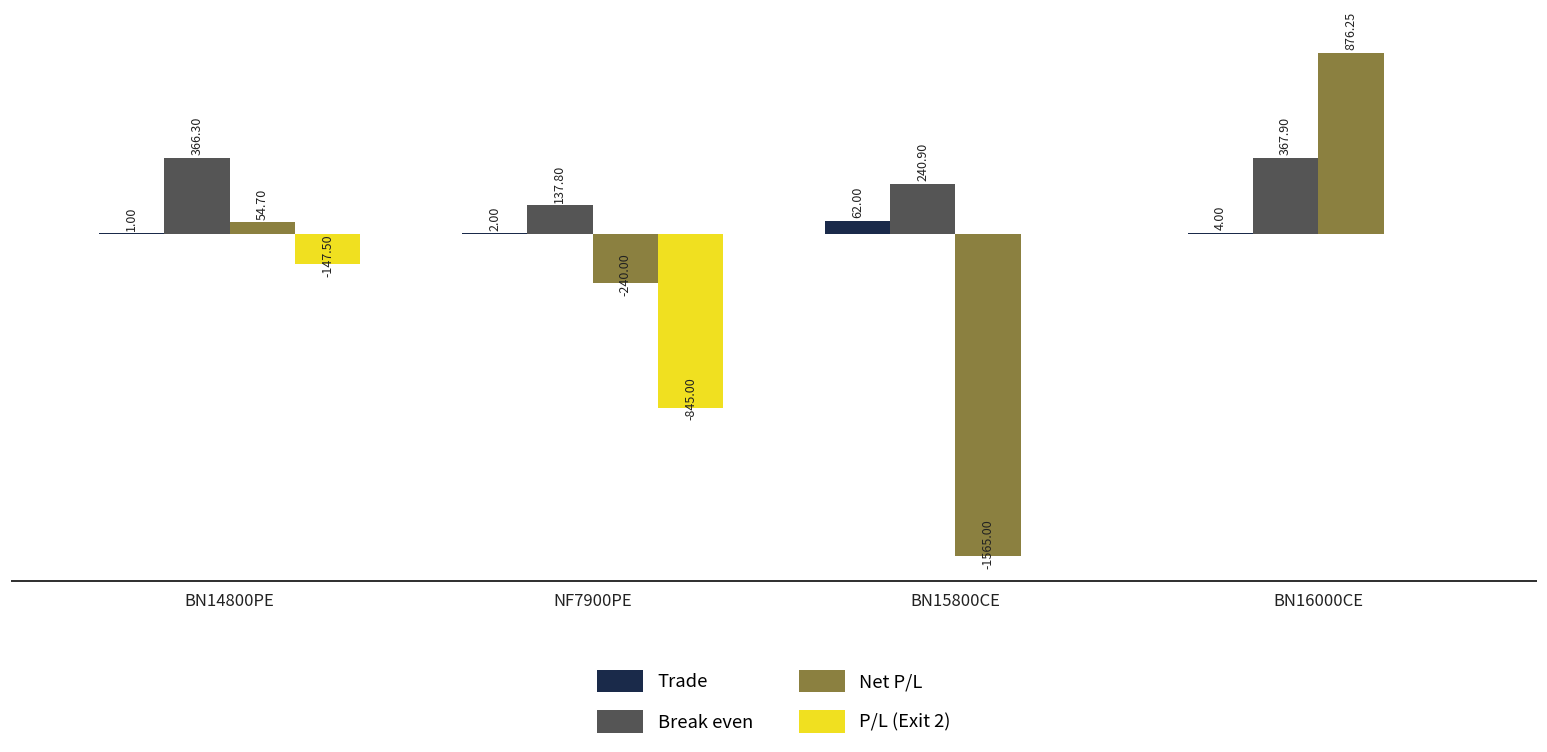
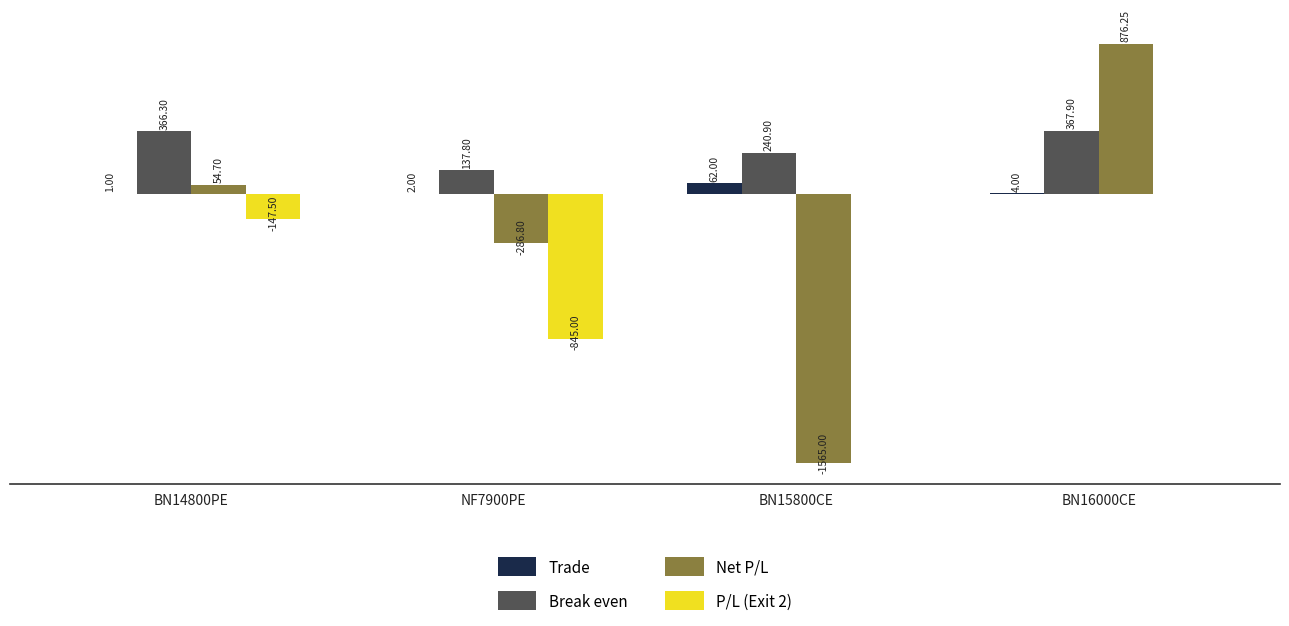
Net P/L, NF7900PE: -240.00 -> -286.80
